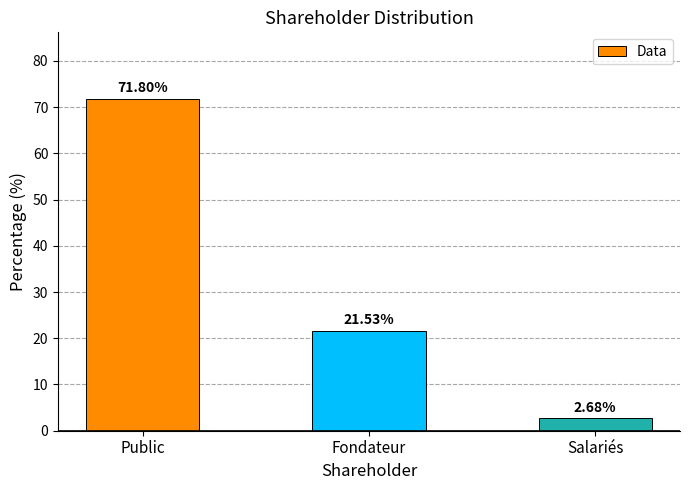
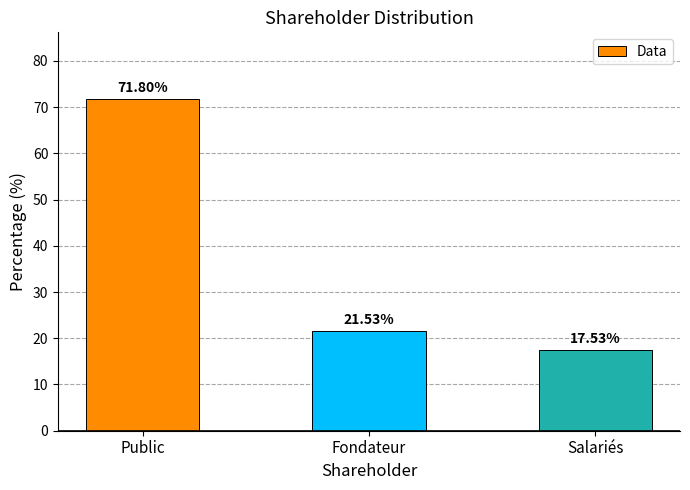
Salariés: 2.68% -> 17.53%
